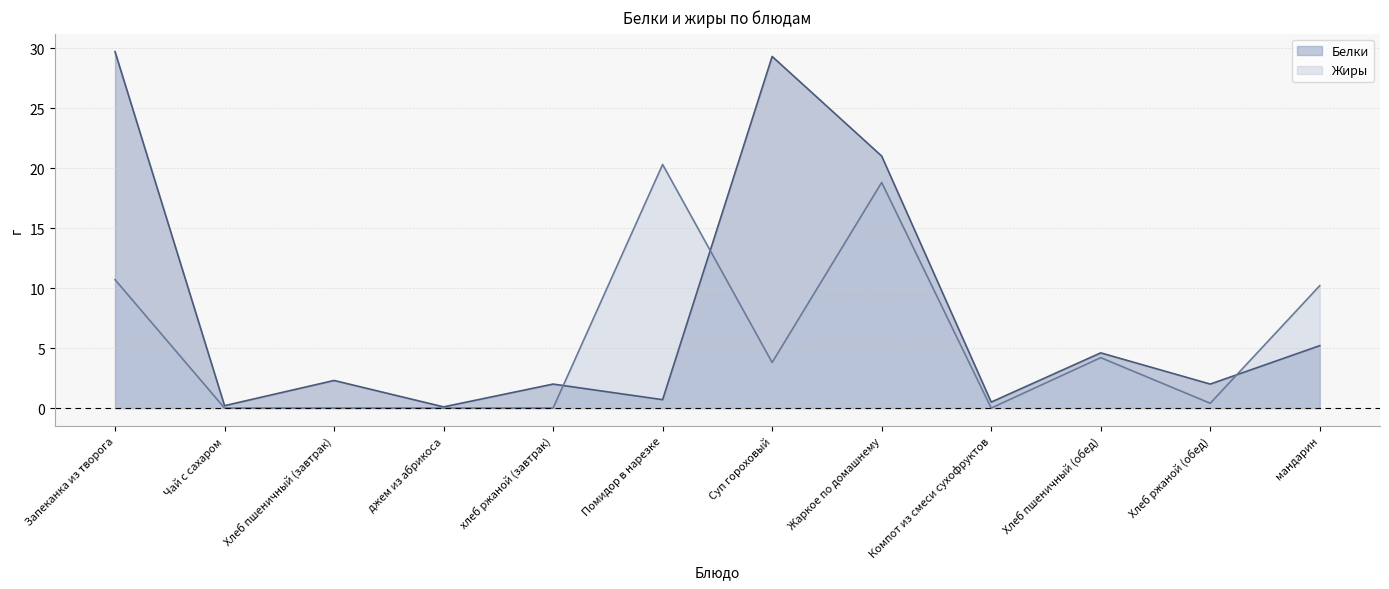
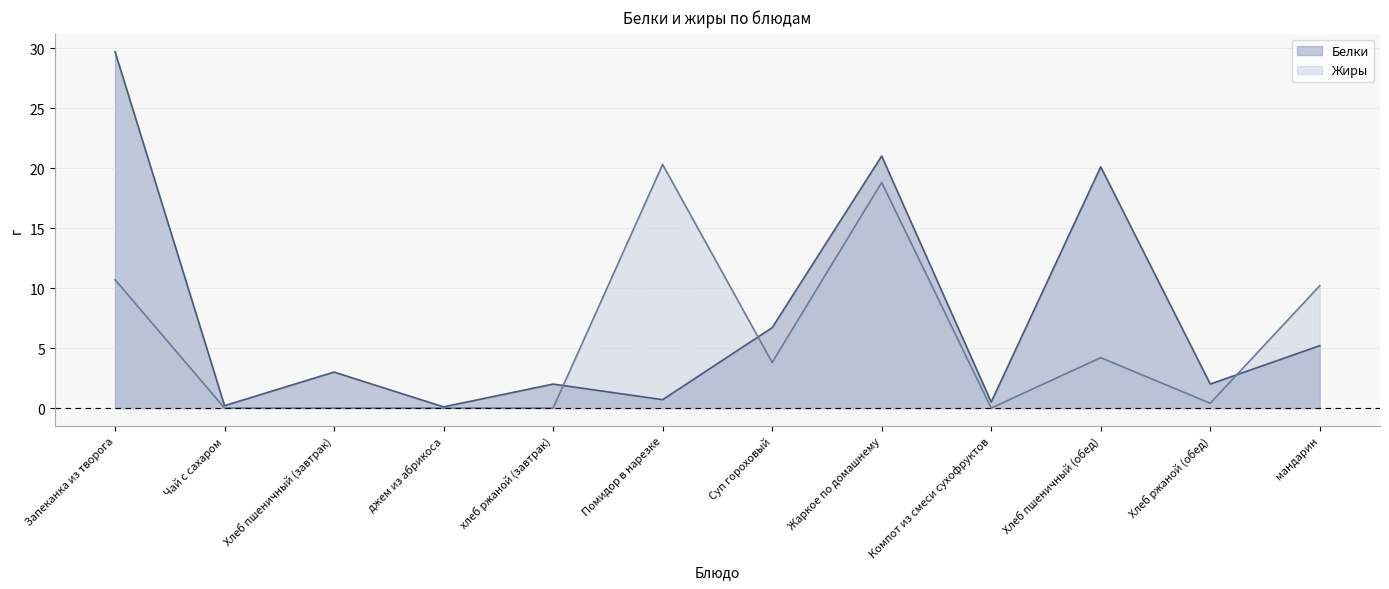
Белки, Хлеб пшеничный (завтрак): 2.3 -> 3.0
Белки, Суп гороховый: 29.3 -> 6.7
Белки, Хлеб пшеничный (обед): 4.6 -> 20.1
